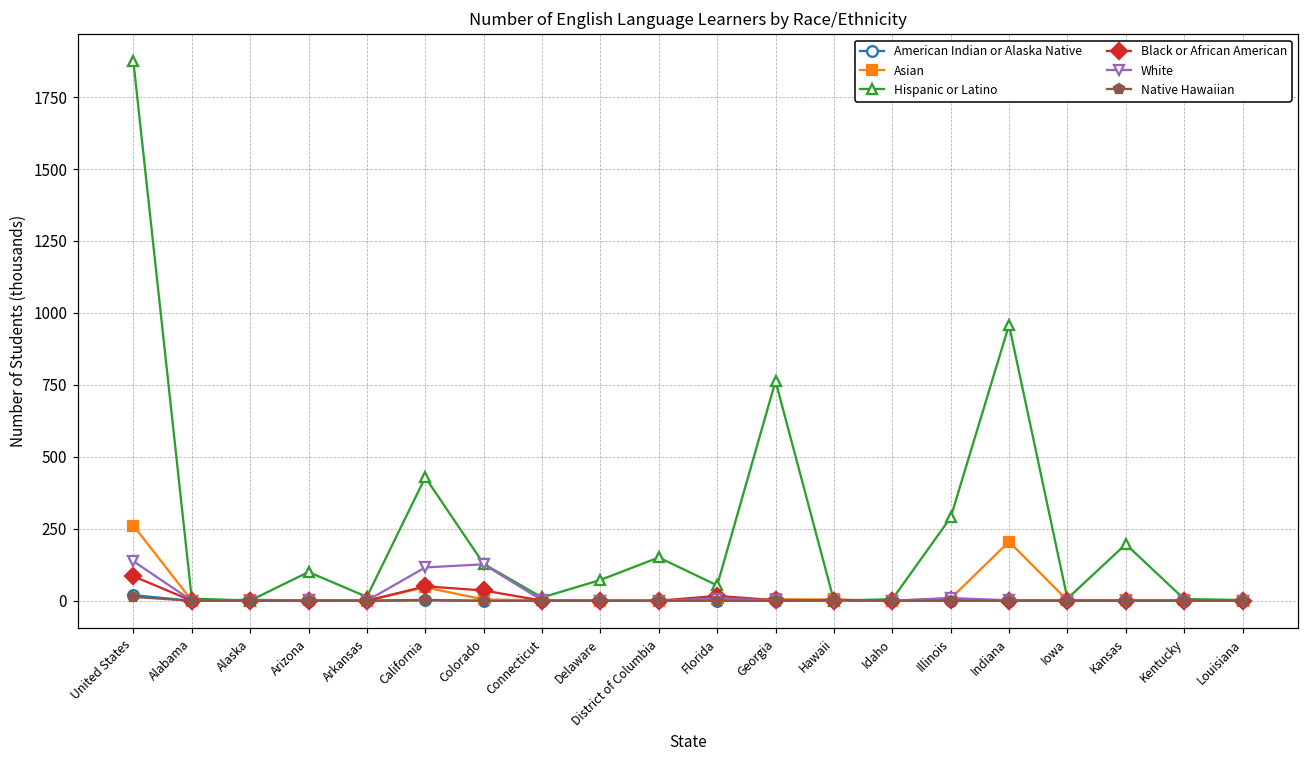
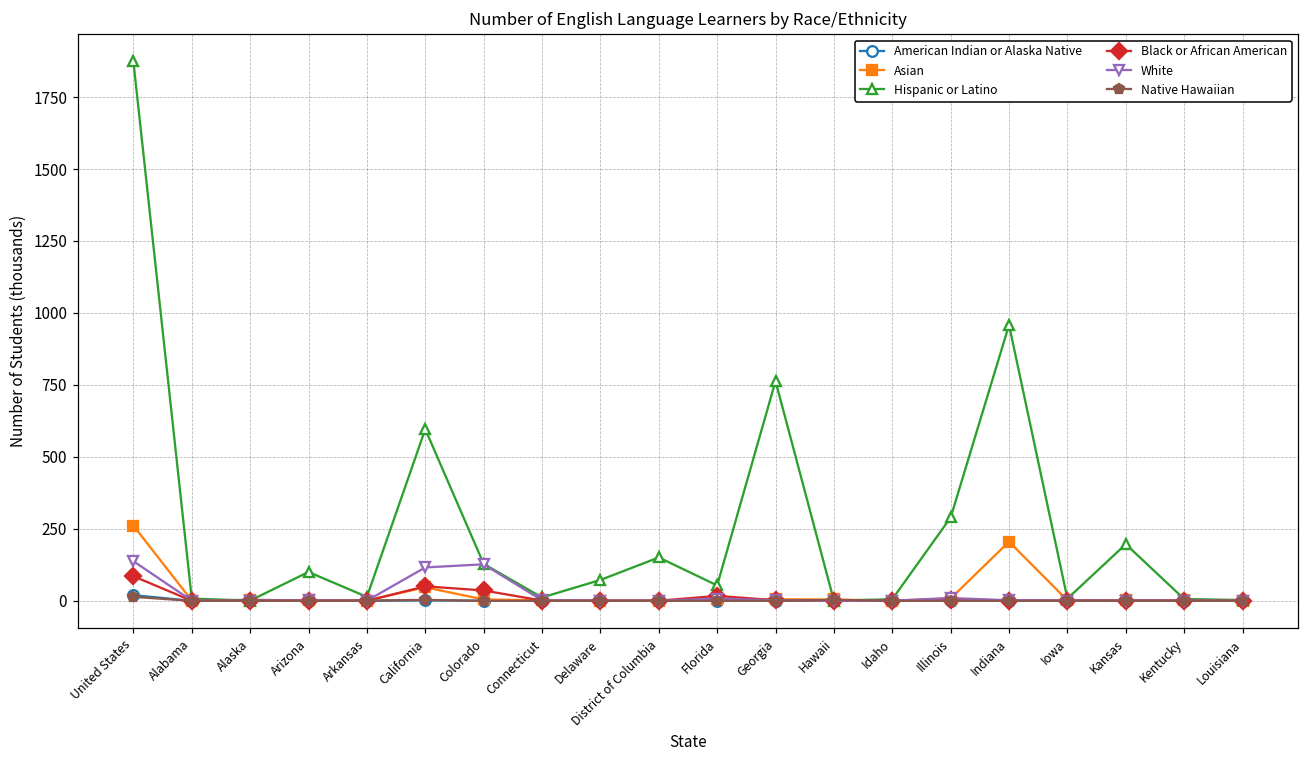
Hispanic or Latino, California: 430 -> 600
